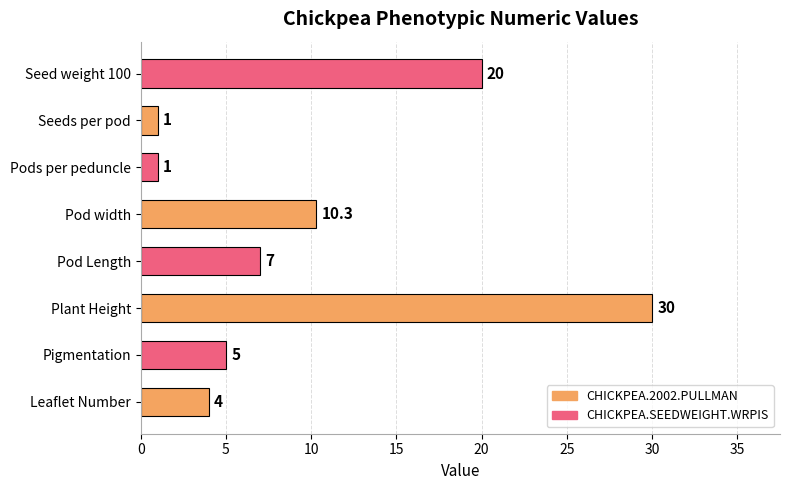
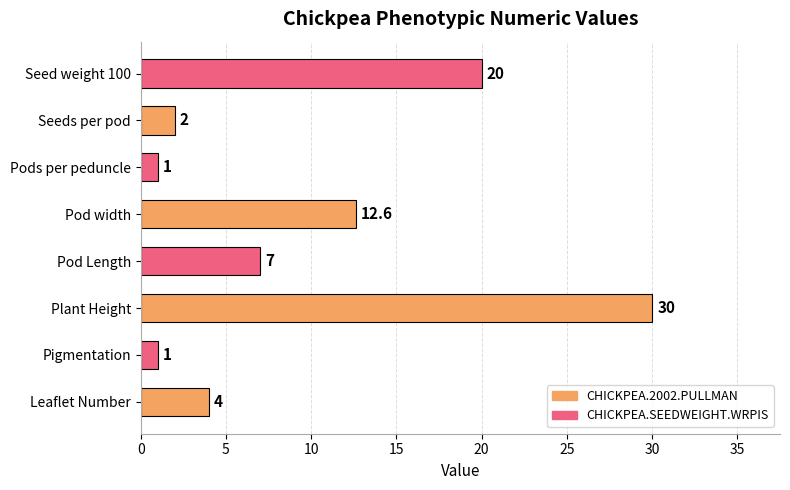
Seeds per pod: 1 -> 2
Pod width: 10.3 -> 12.6
Pigmentation: 5 -> 1
